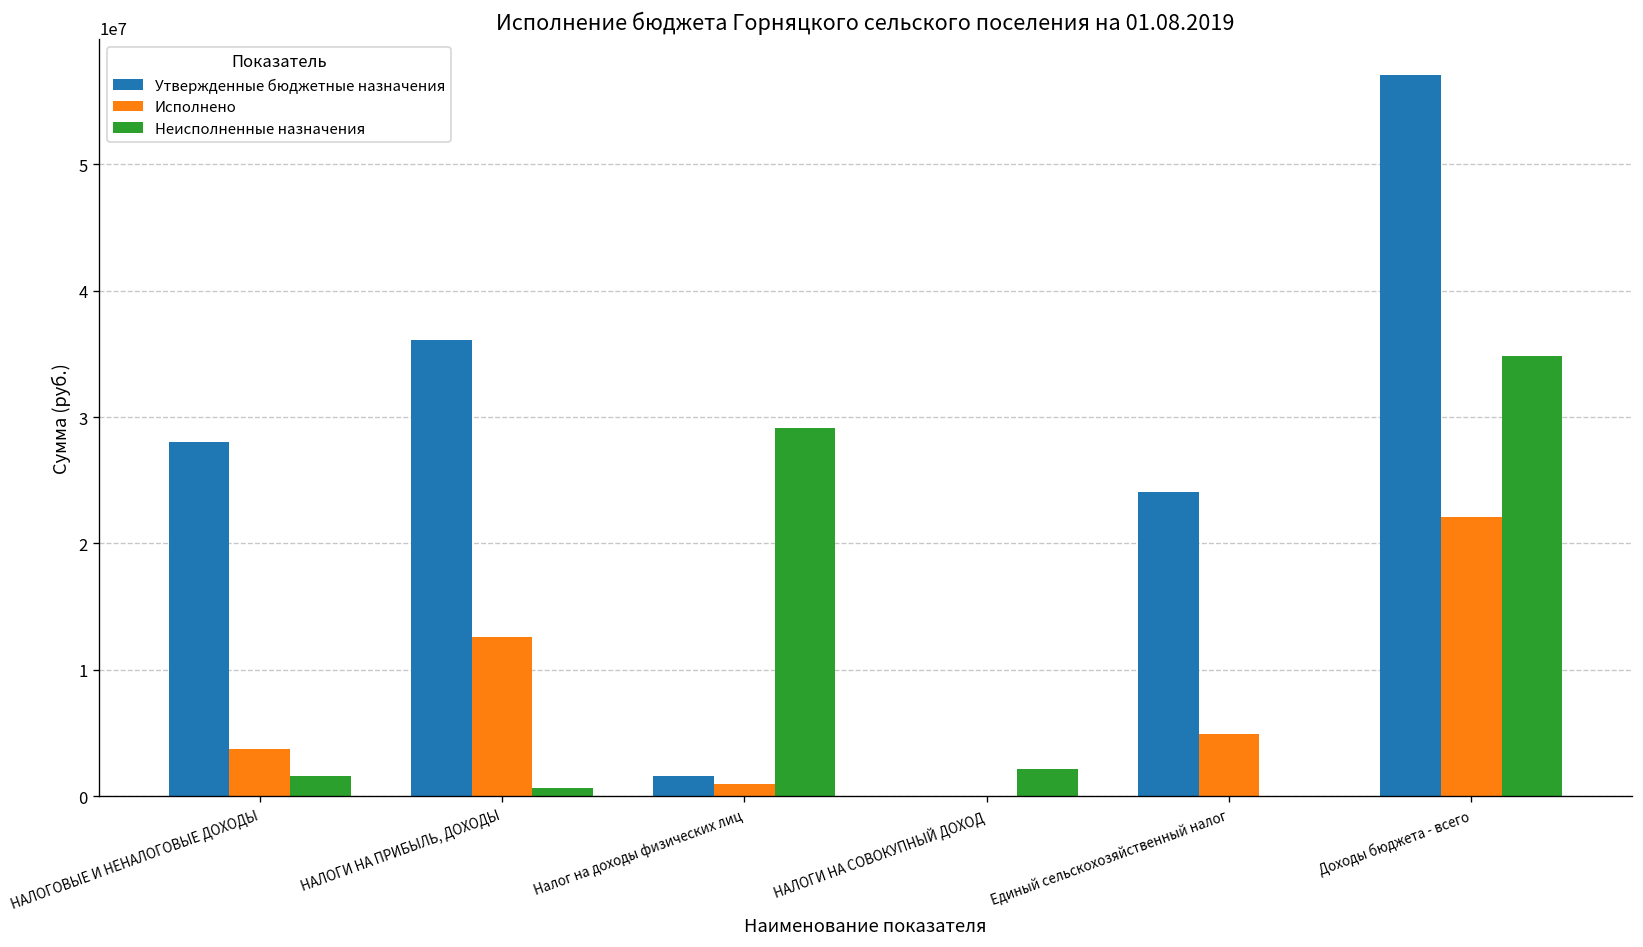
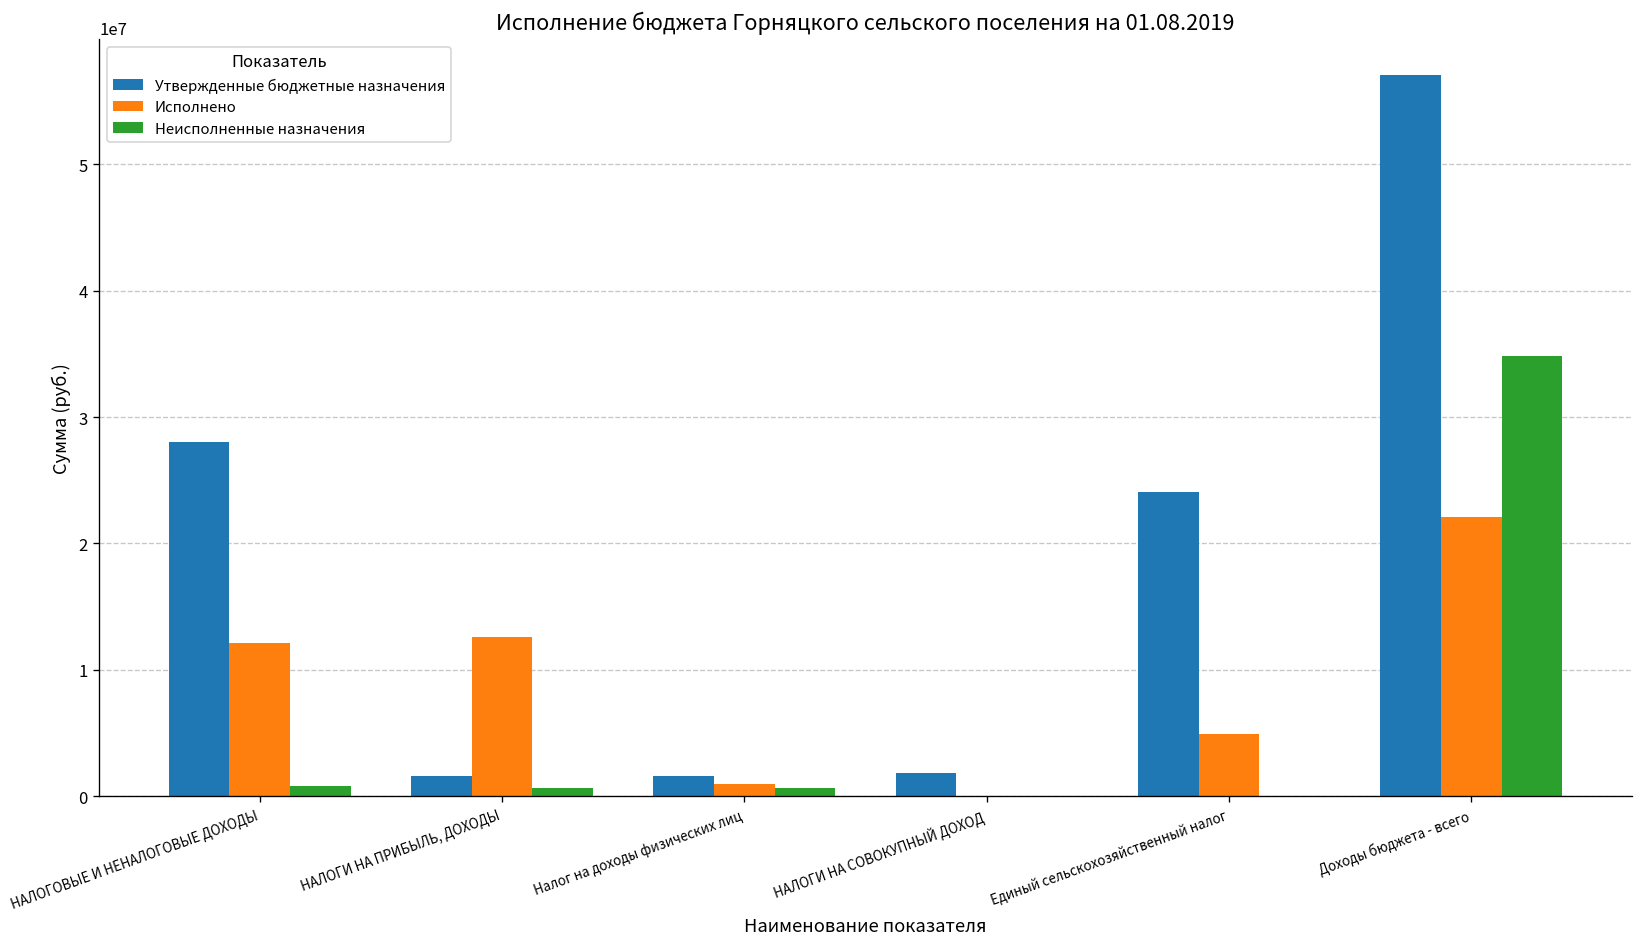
Исполнено, НАЛОГОВЫЕ И НЕНАЛОГОВЫЕ ДОХОДЫ: 3700000 -> 12100000
Неисполненные назначения, НАЛОГОВЫЕ И НЕНАЛОГОВЫЕ ДОХОДЫ: 1600000 -> 800000
Утвержденные бюджетные назначения, НАЛОГИ НА ПРИБЫЛЬ, ДОХОДЫ: 36100000 -> 1600000
Неисполненные назначения, Налог на доходы физических лиц: 29100000 -> 700000
Утвержденные бюджетные назначения, НАЛОГИ НА СОВОКУПНЫЙ ДОХОД: 0 -> 1800000
Неисполненные назначения, НАЛОГИ НА СОВОКУПНЫЙ ДОХОД: 2200000 -> 0
